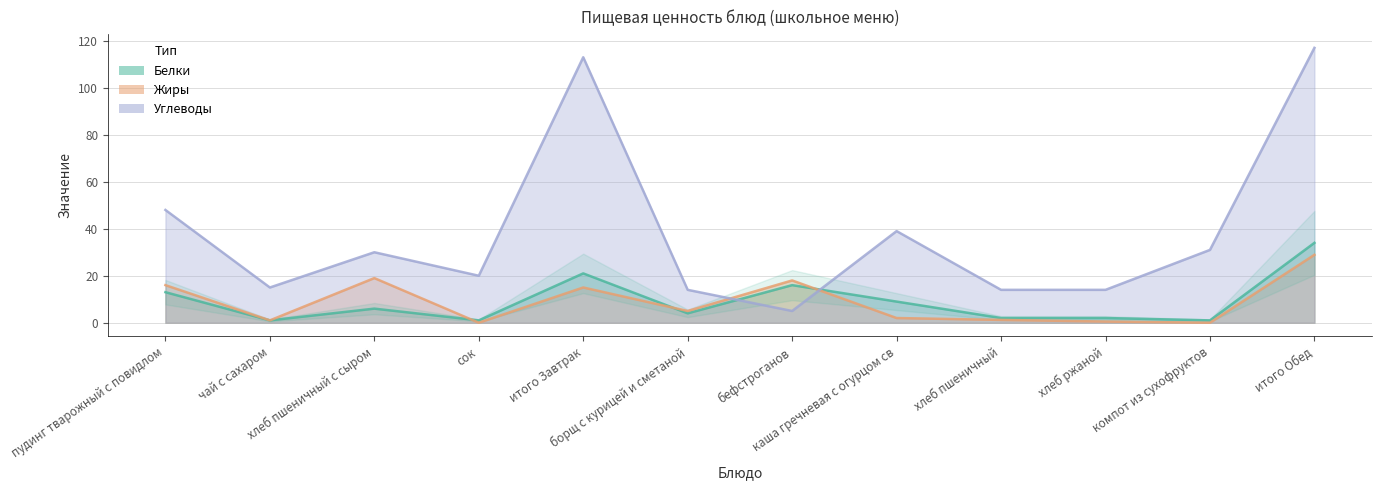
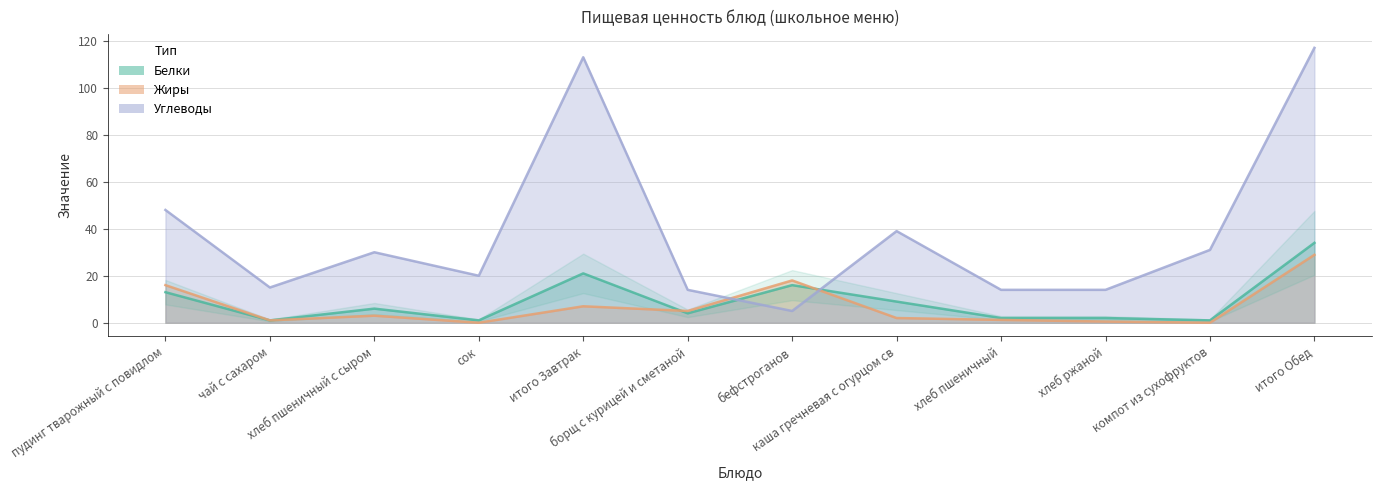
Жиры, хлеб пшеничный с сыром: 19 -> 3
Жиры, итого Завтрак: 15 -> 7
